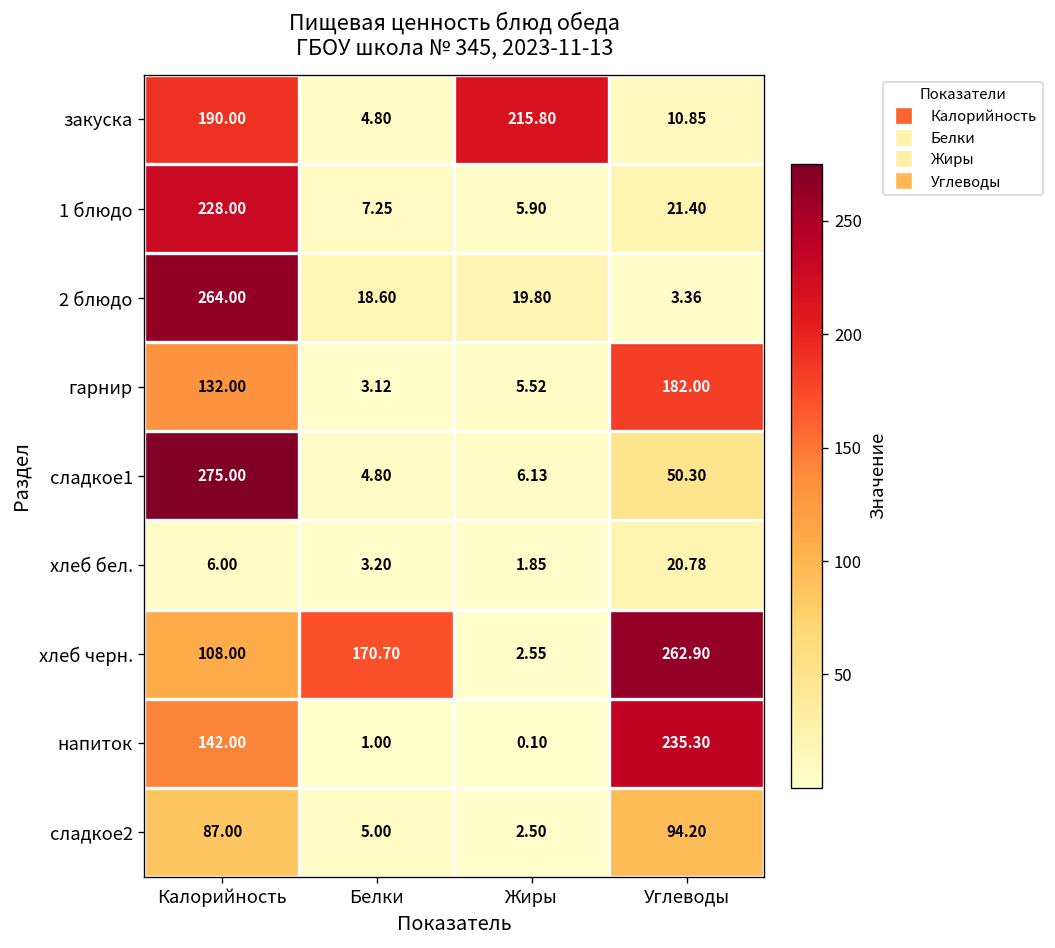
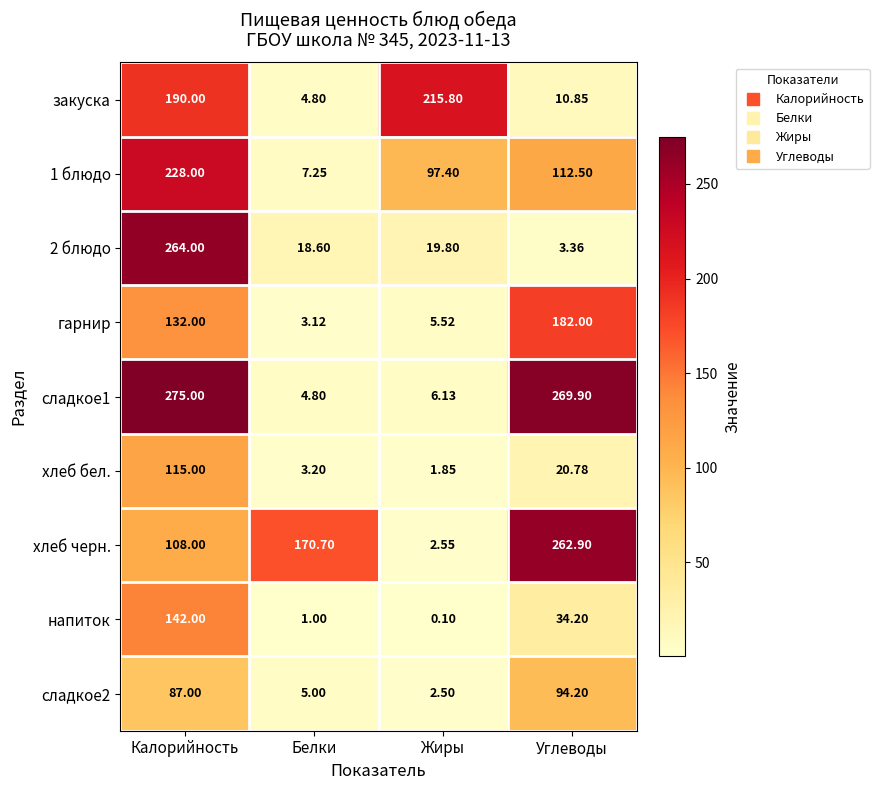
1 блюдо, Жиры: 5.90 -> 97.40
1 блюдо, Углеводы: 21.40 -> 112.50
сладкое1, Углеводы: 50.30 -> 269.90
хлеб бел., Калорийность: 6.00 -> 115.00
напиток, Углеводы: 235.30 -> 34.20
